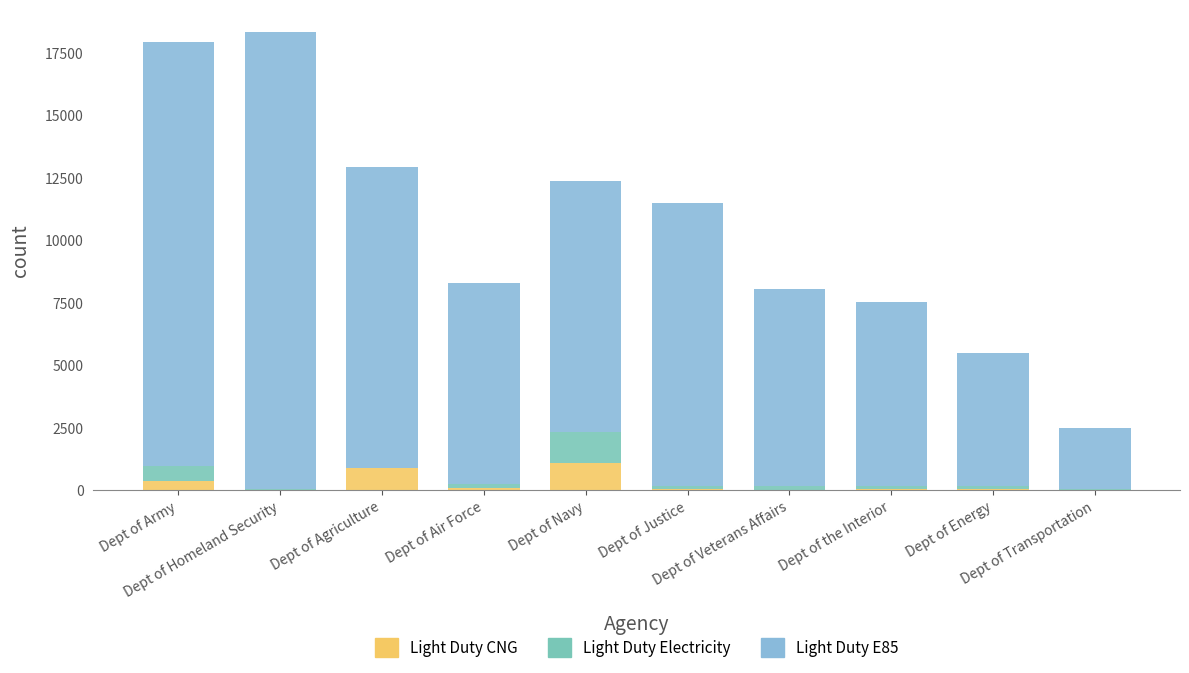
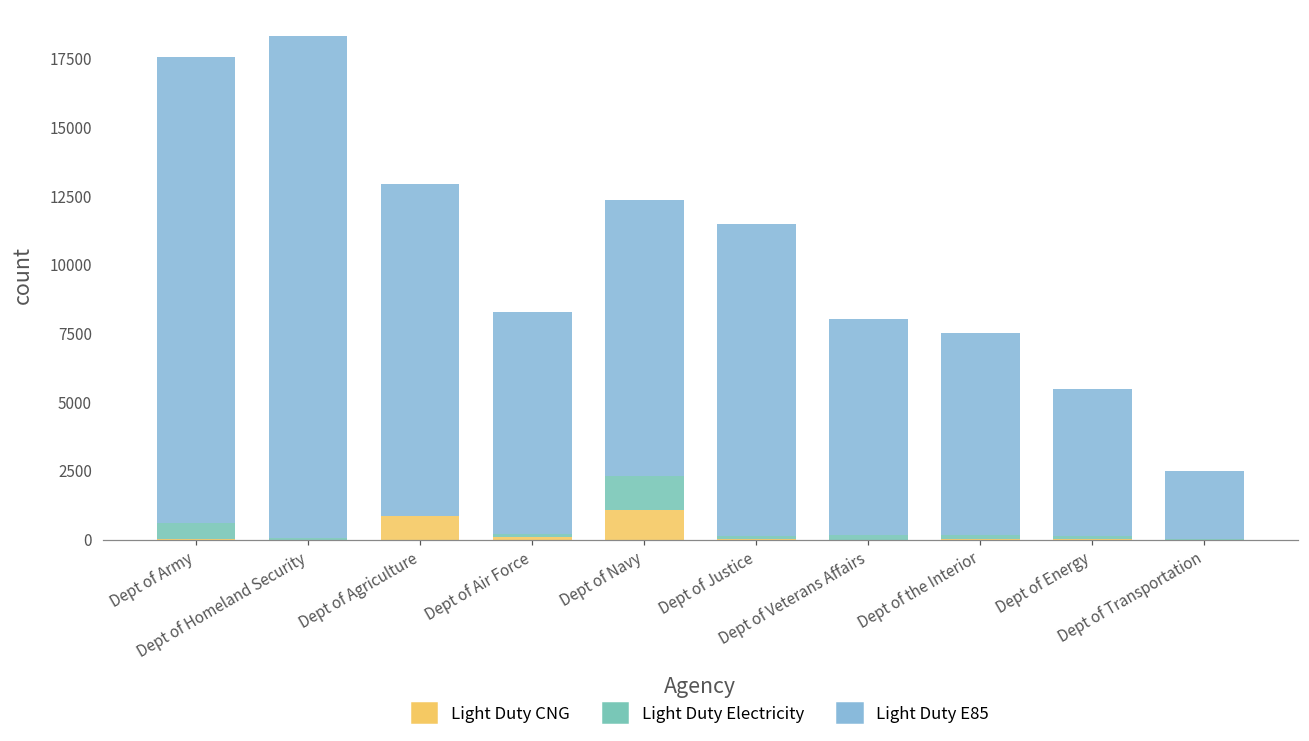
Light Duty CNG, Dept of Army: 400 -> 0
